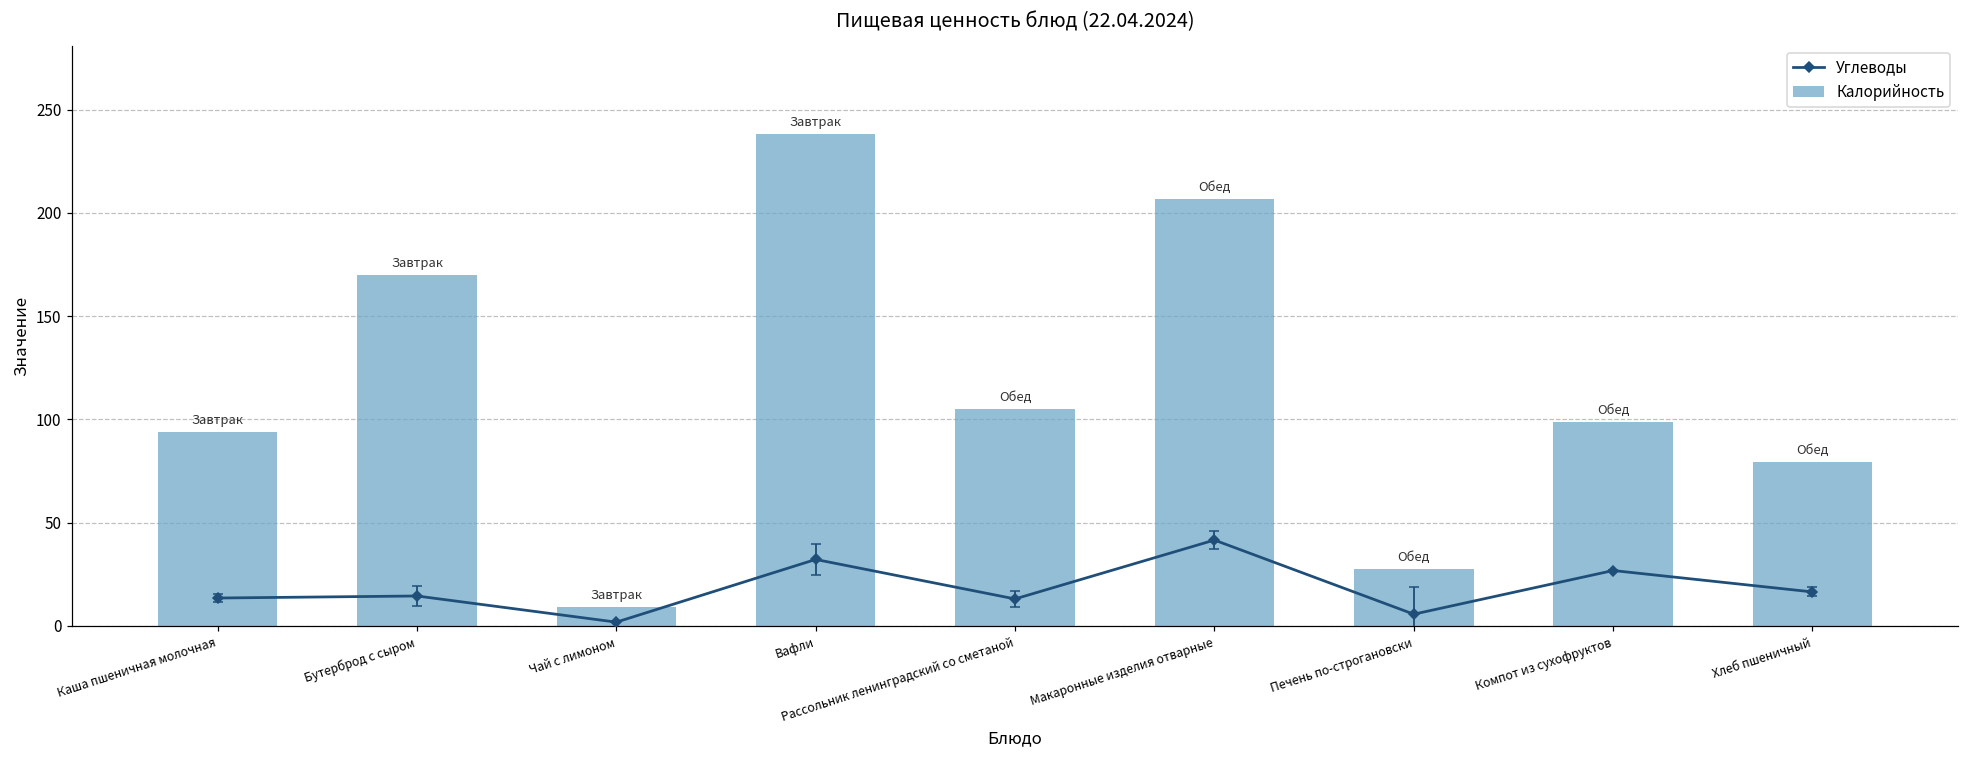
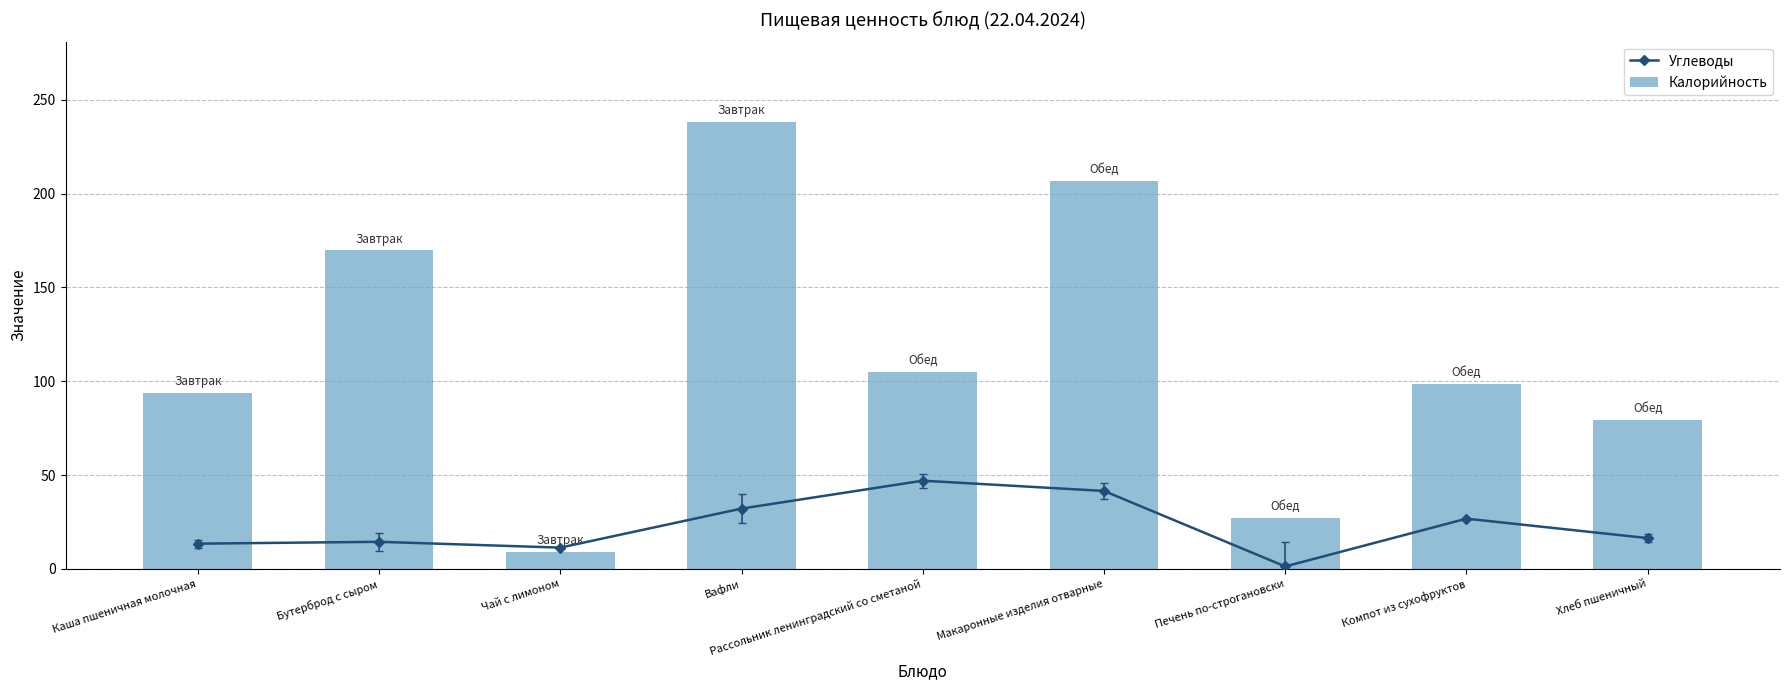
Углеводы, Чай с лимоном: 2 -> 11
Углеводы, Рассольник ленинградский со сметаной: 13 -> 47
Углеводы, Печень по-строгановски: 6 -> 1
